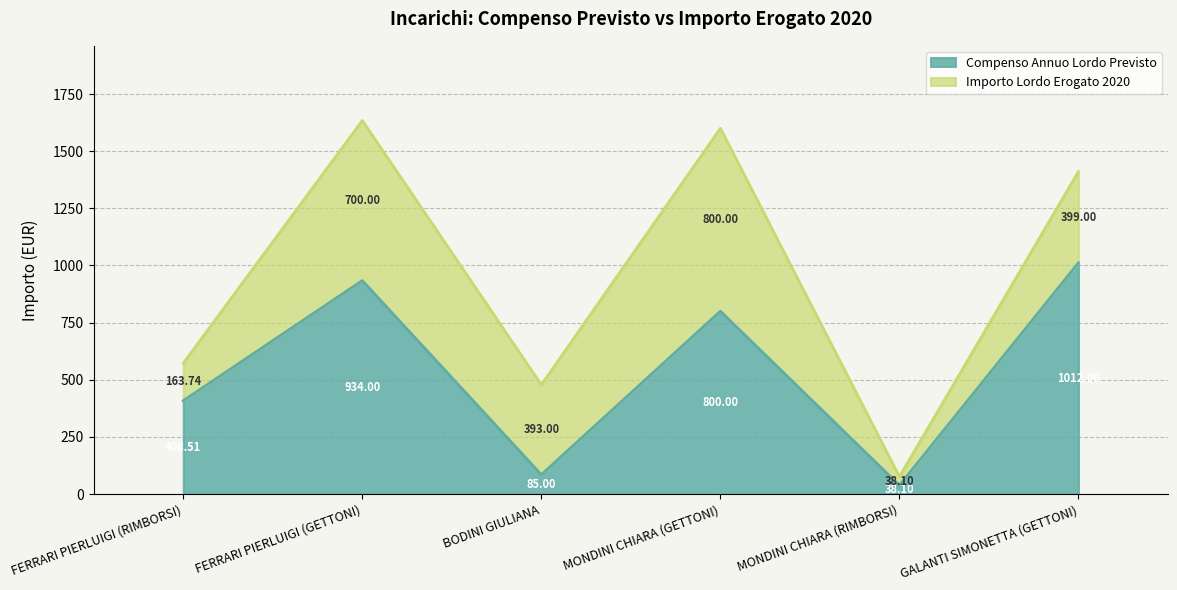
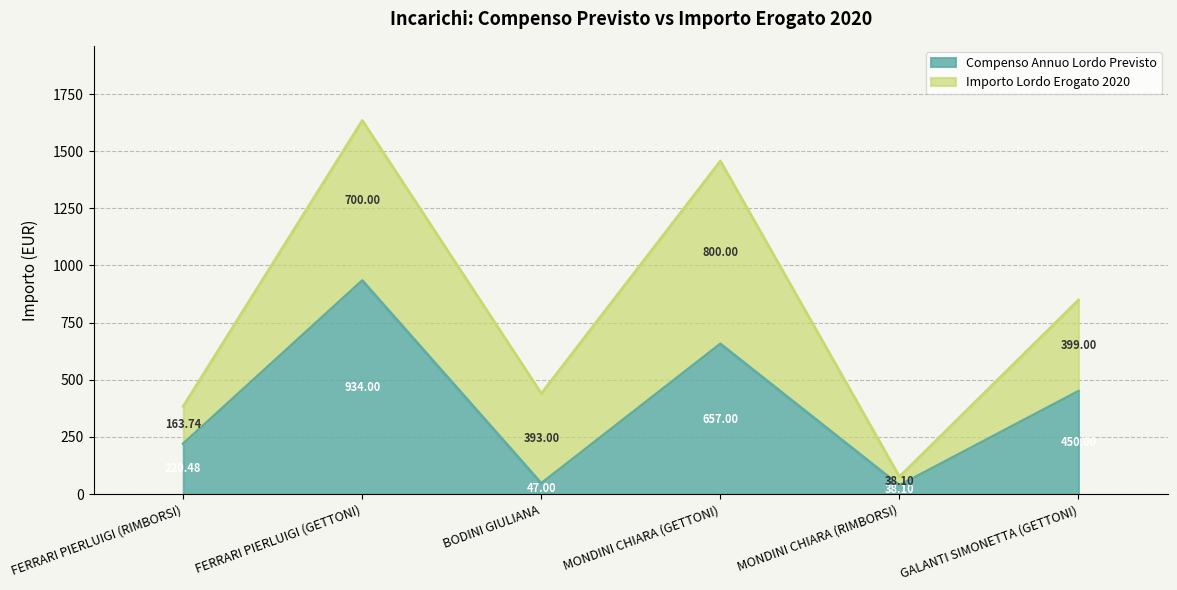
Compenso Annuo Lordo Previsto, FERRARI PIERLUIGI (RIMBORSI): 410 -> 220
Compenso Annuo Lordo Previsto, BODINI GIULIANA: 85.00 -> 47.00
Compenso Annuo Lordo Previsto, MONDINI CHIARA (GETTONI): 800.00 -> 657.00
Compenso Annuo Lordo Previsto, GALANTI SIMONETTA (GETTONI): 1010 -> 450
